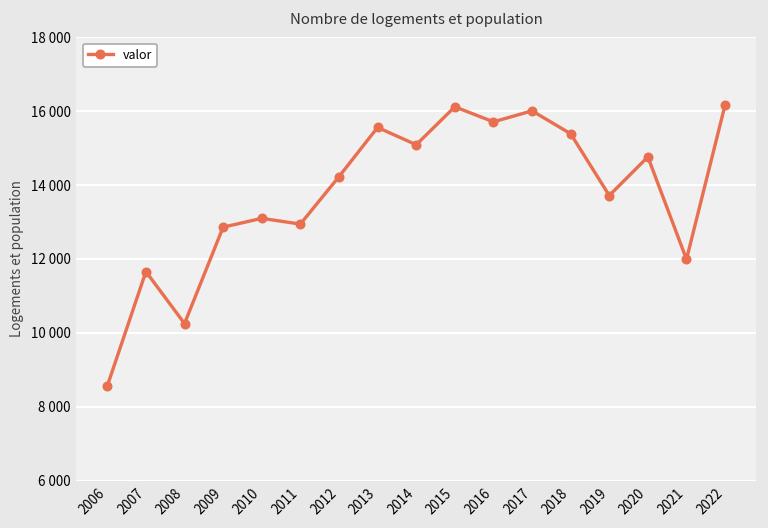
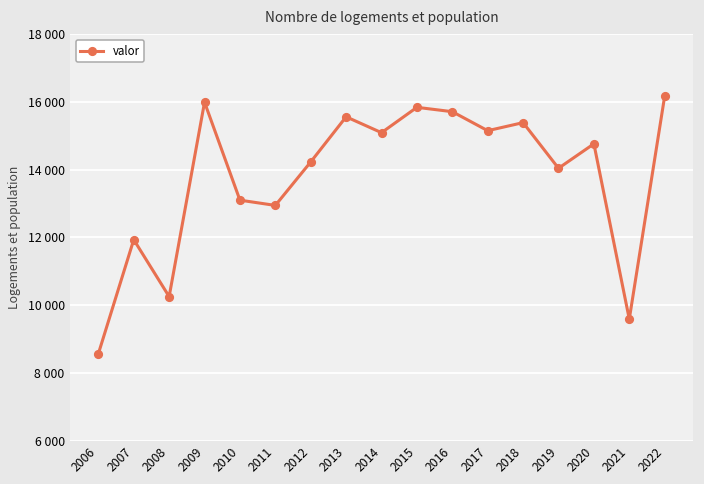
2007: 11700 -> 11900
2009: 12900 -> 16000
2015: 16100 -> 15800
2017: 16000 -> 15200
2019: 13700 -> 14000
2021: 12000 -> 9600
